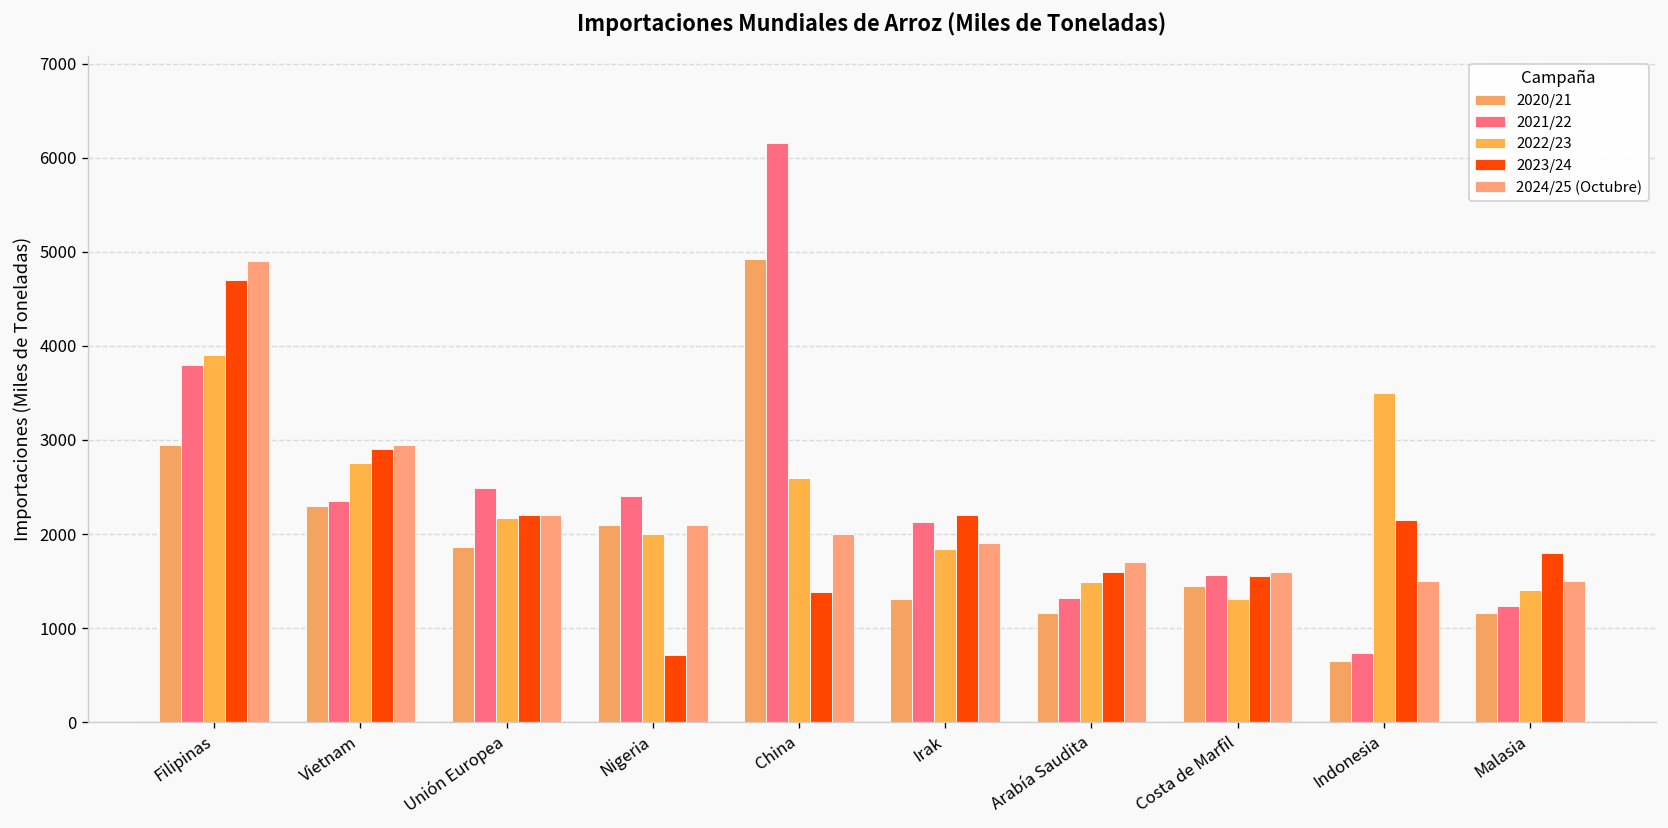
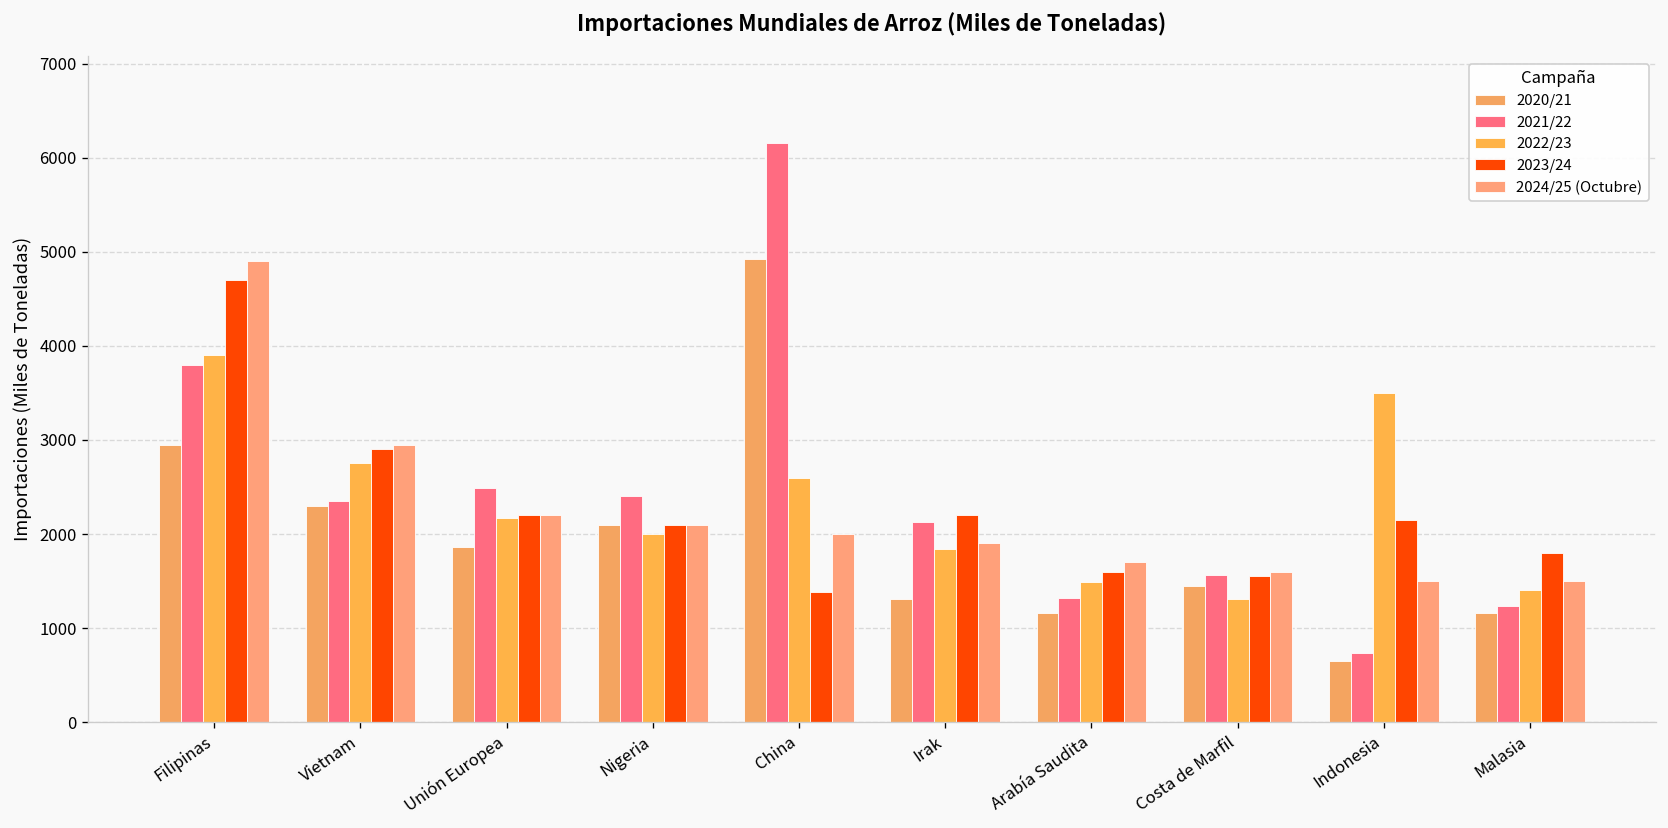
2023/24, Nigeria: 700 -> 2100
